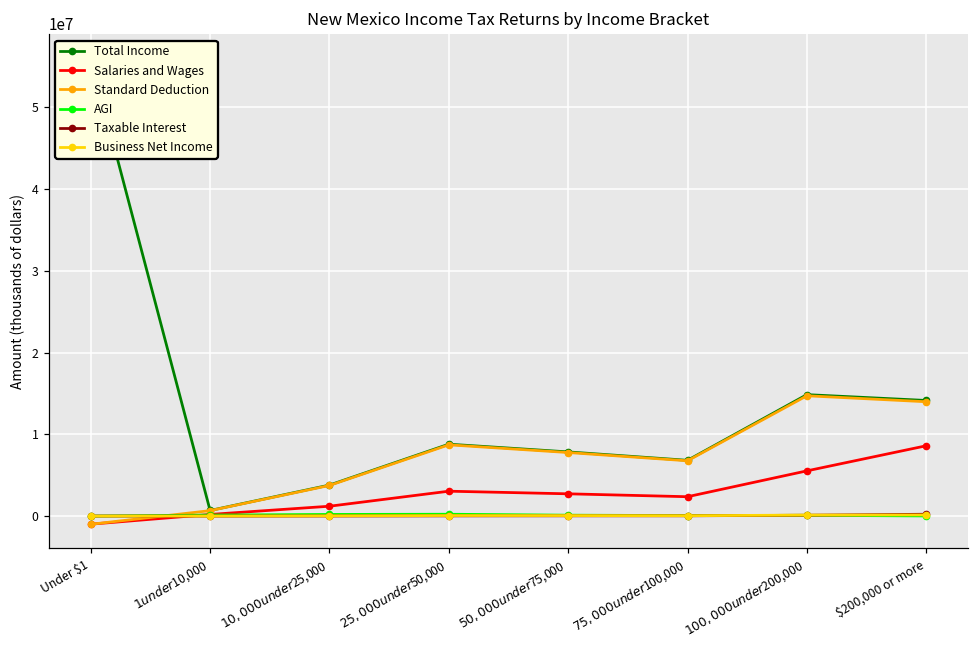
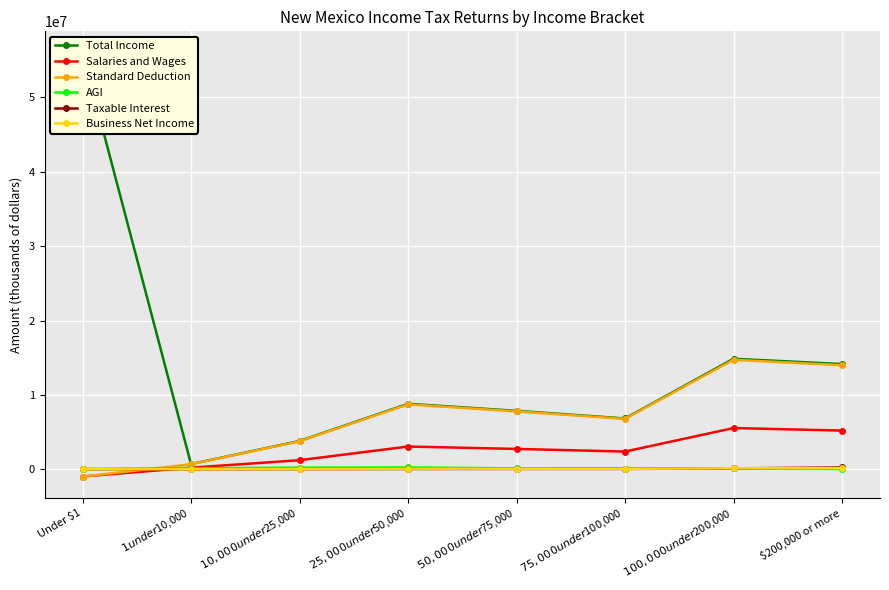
Salaries and Wages, $200,000 or more: 9000000 -> 5000000
